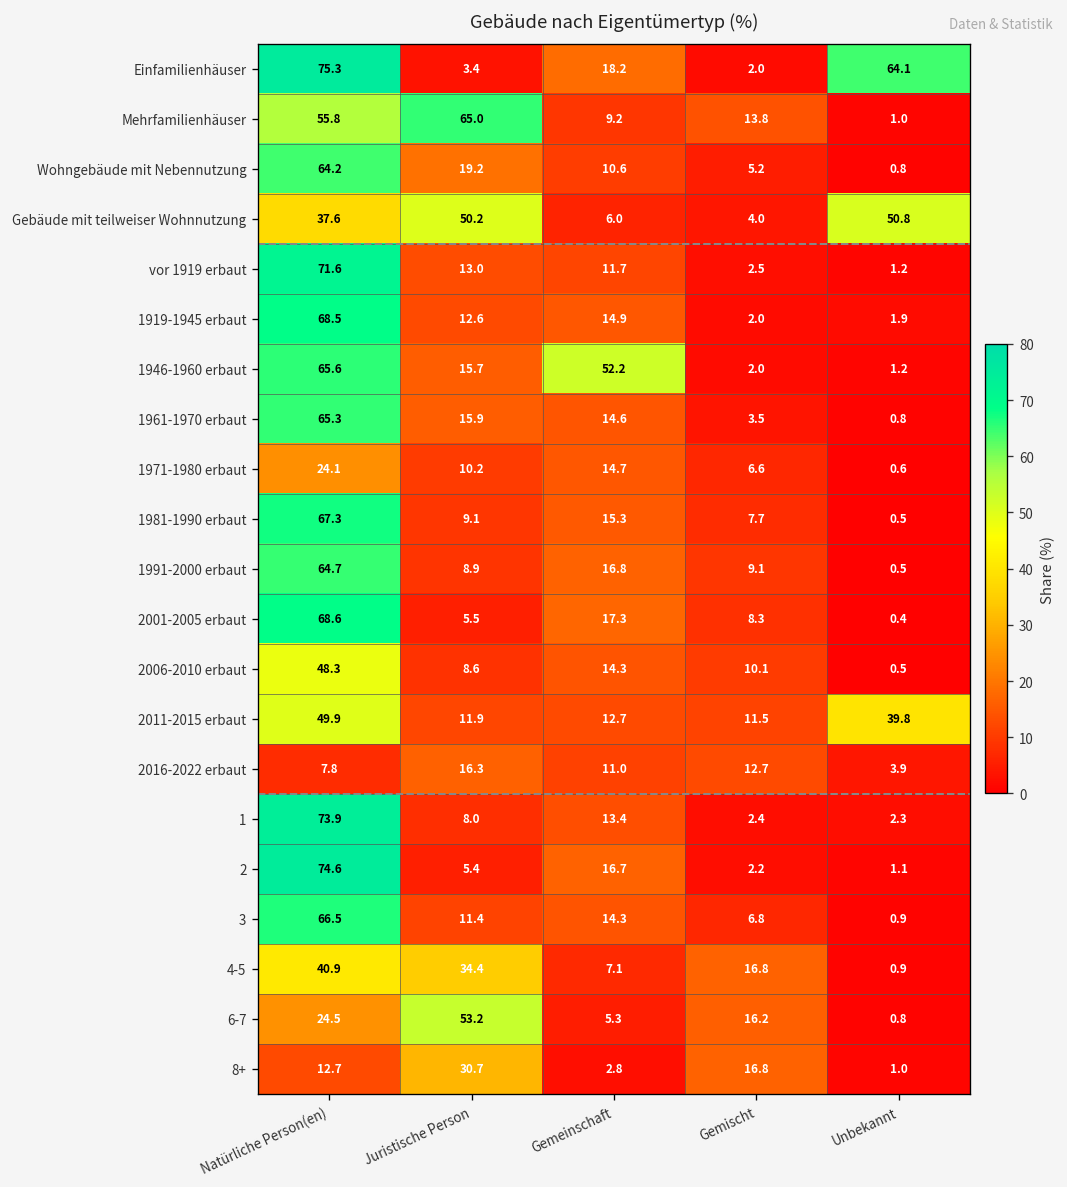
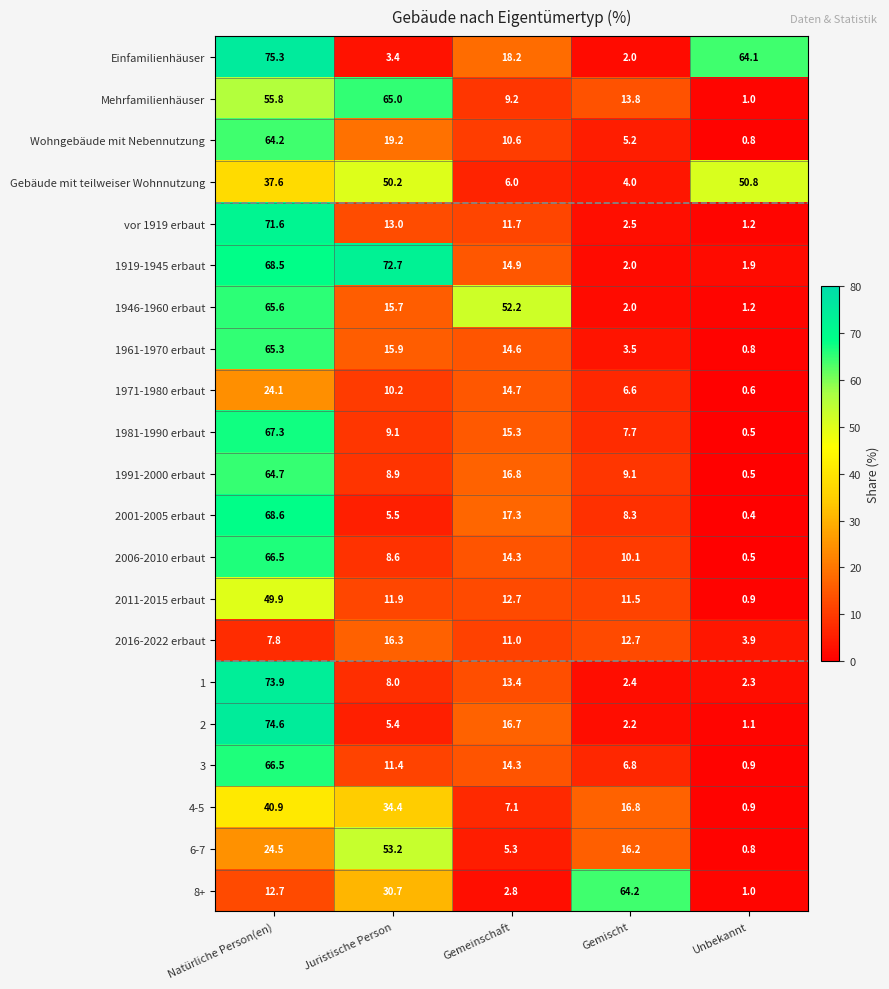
1919-1945 erbaut, Juristische Person: 12.6 -> 72.7
2006-2010 erbaut, Natürliche Person(en): 48.3 -> 66.5
2011-2015 erbaut, Unbekannt: 39.8 -> 0.9
8+, Gemischt: 16.8 -> 64.2
